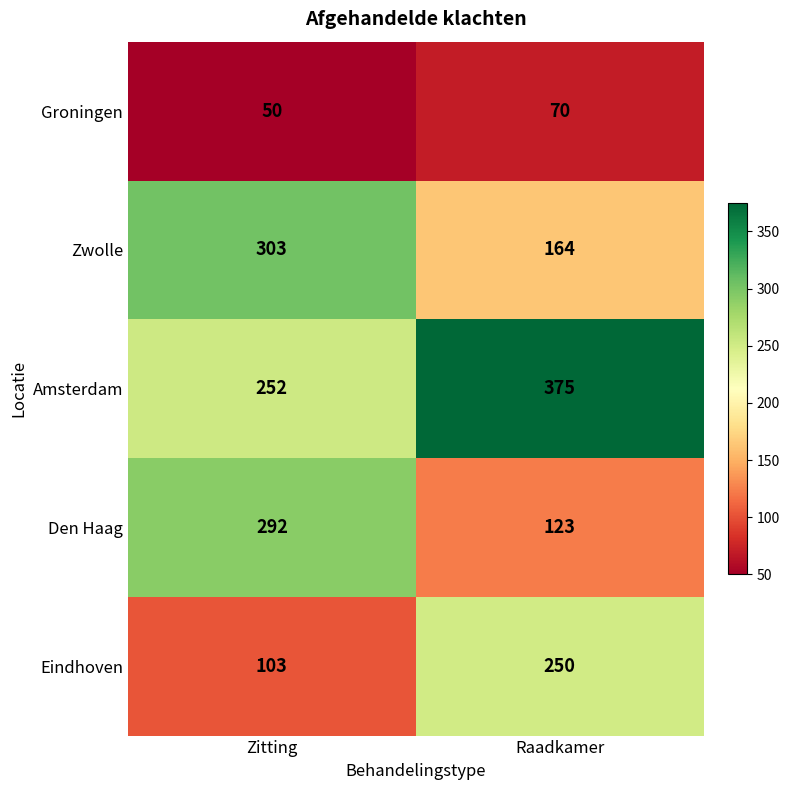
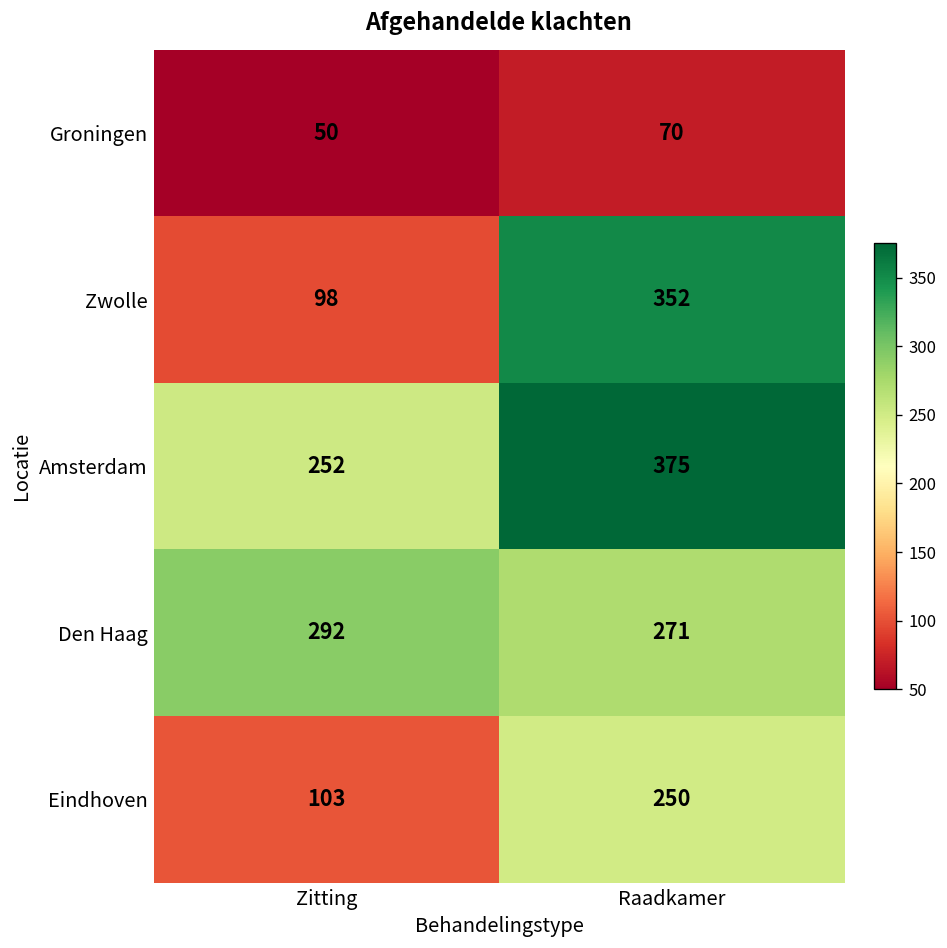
Zwolle, Zitting: 303 -> 98
Zwolle, Raadkamer: 164 -> 352
Den Haag, Raadkamer: 123 -> 271
